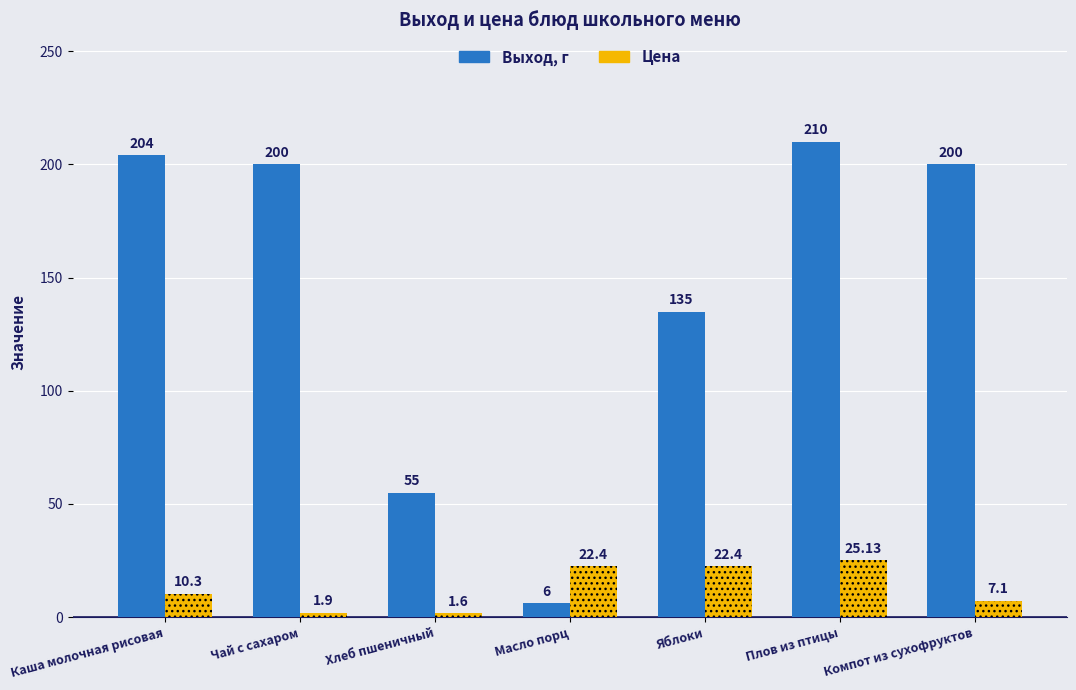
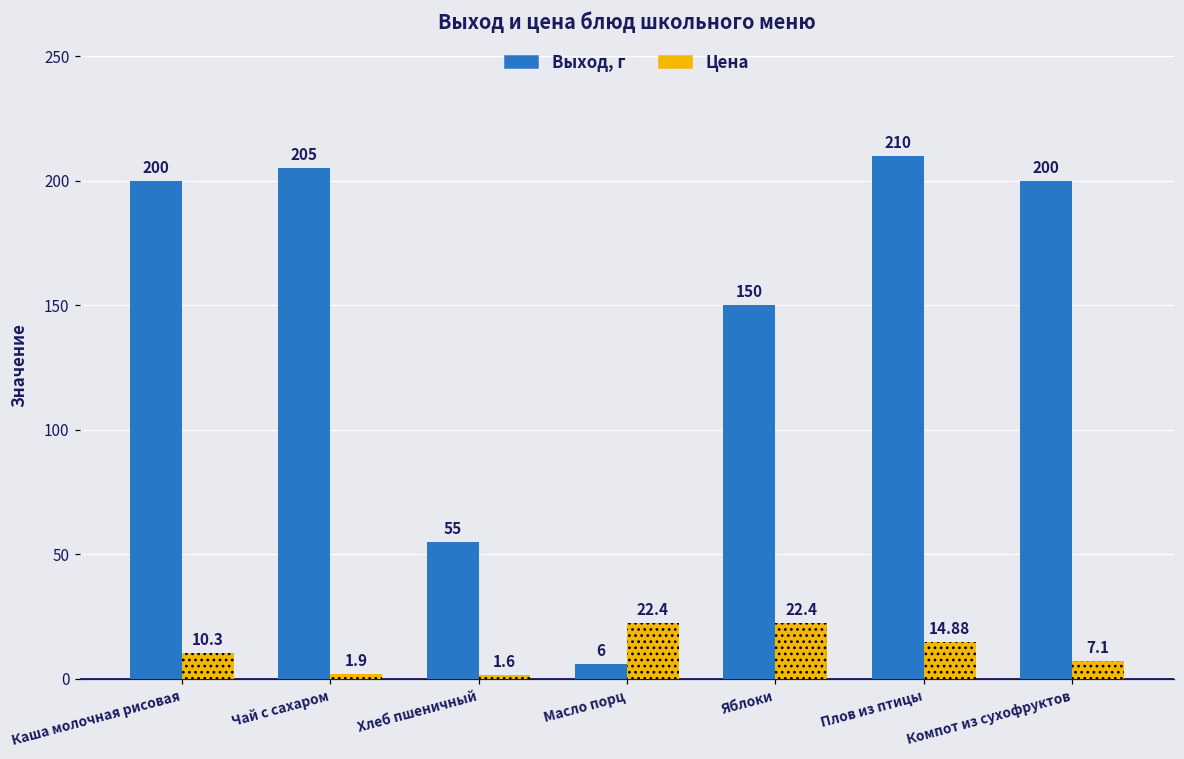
Выход, г, Каша молочная рисовая: 204 -> 200
Выход, г, Чай с сахаром: 200 -> 205
Выход, г, Яблоки: 135 -> 150
Цена, Плов из птицы: 25.13 -> 14.88
